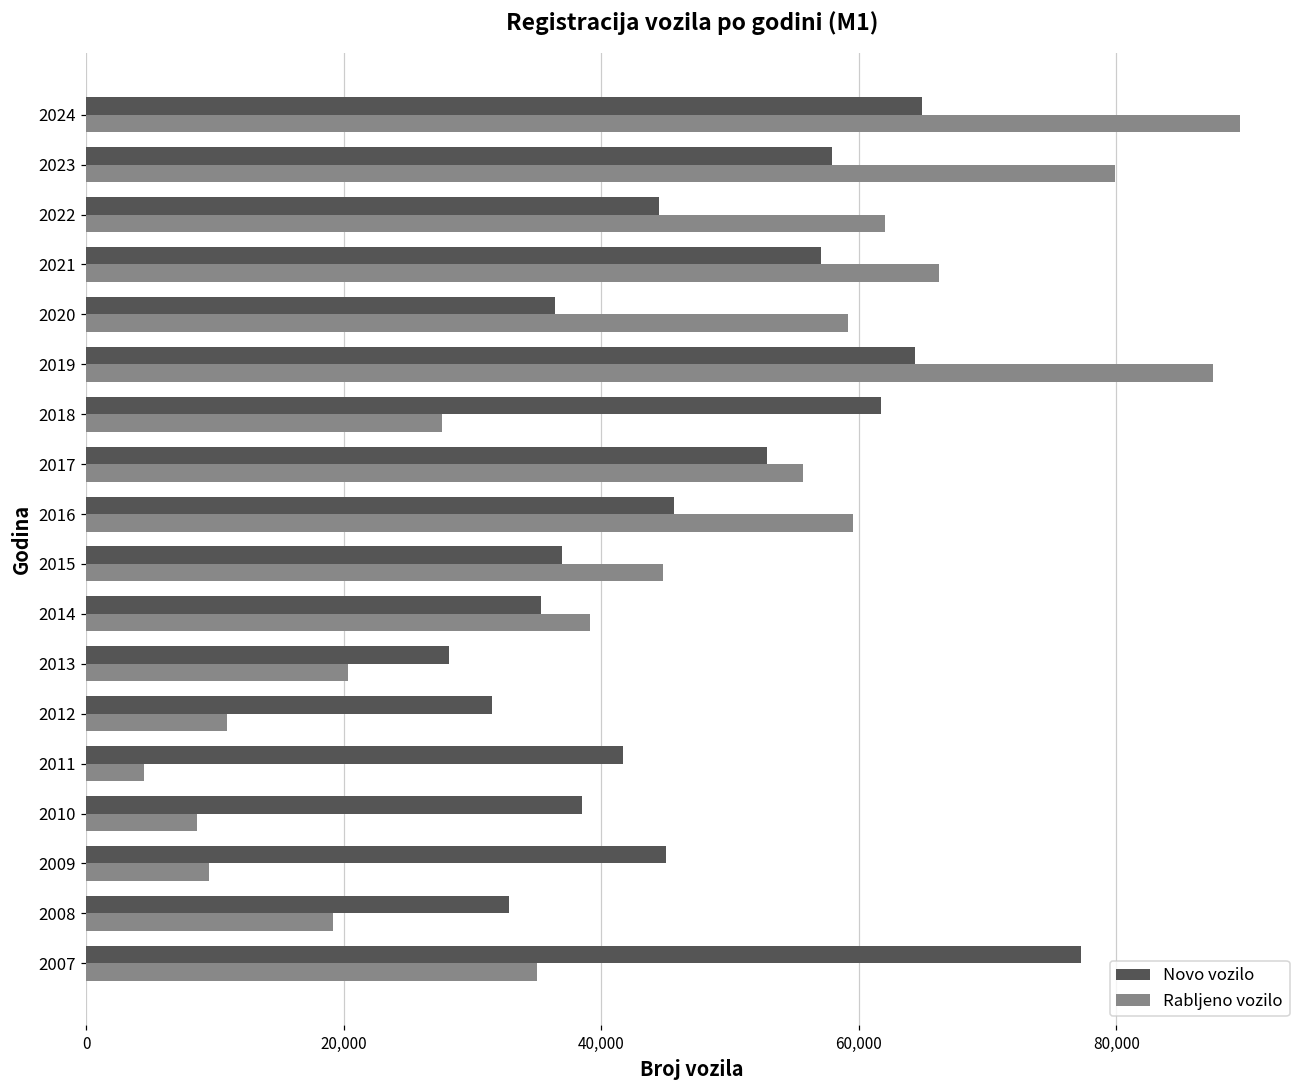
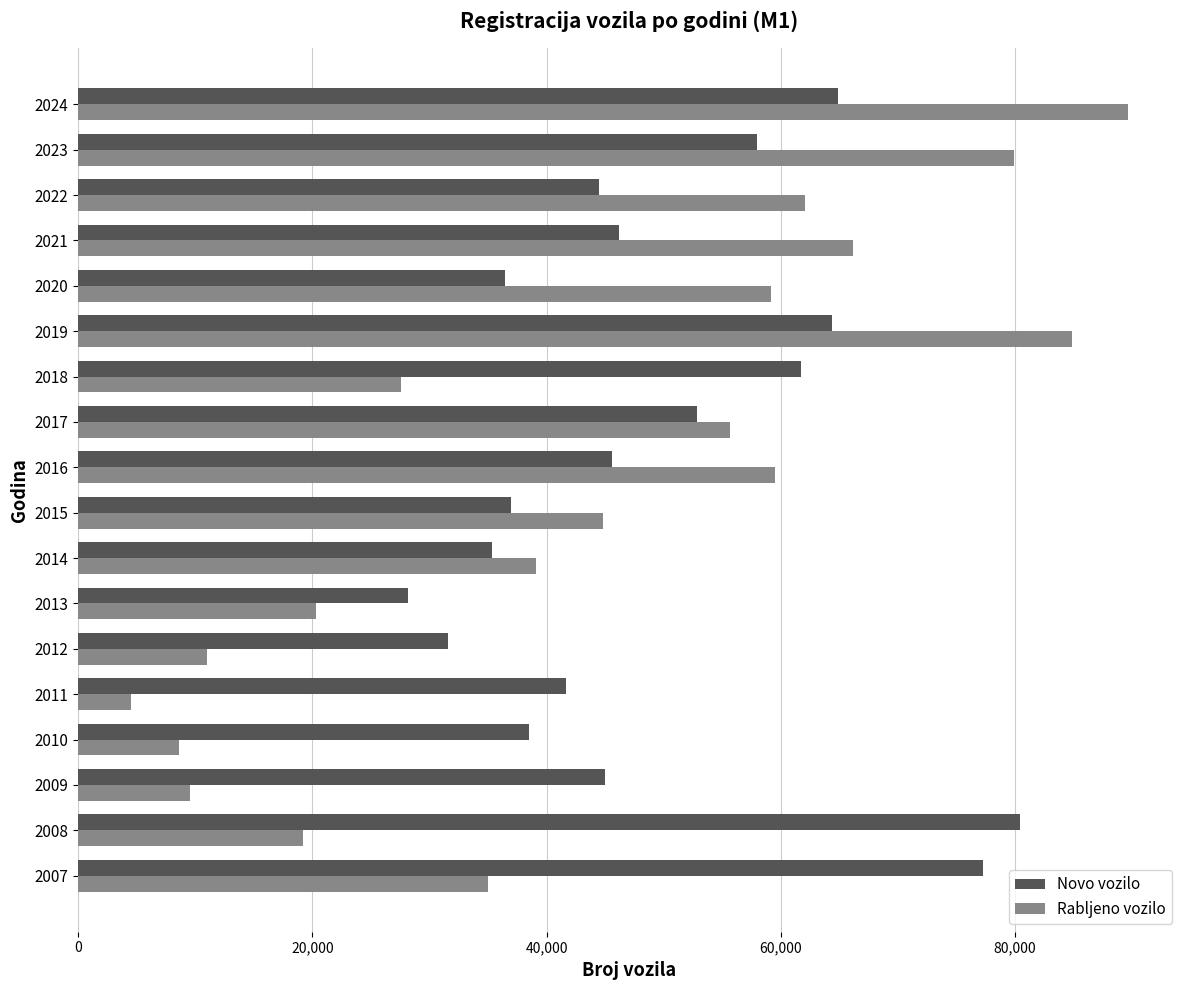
Novo vozilo, 2021: 57,000 -> 46,200
Rabljeno vozilo, 2019: 87,500 -> 84,900
Novo vozilo, 2008: 32,800 -> 80,400
